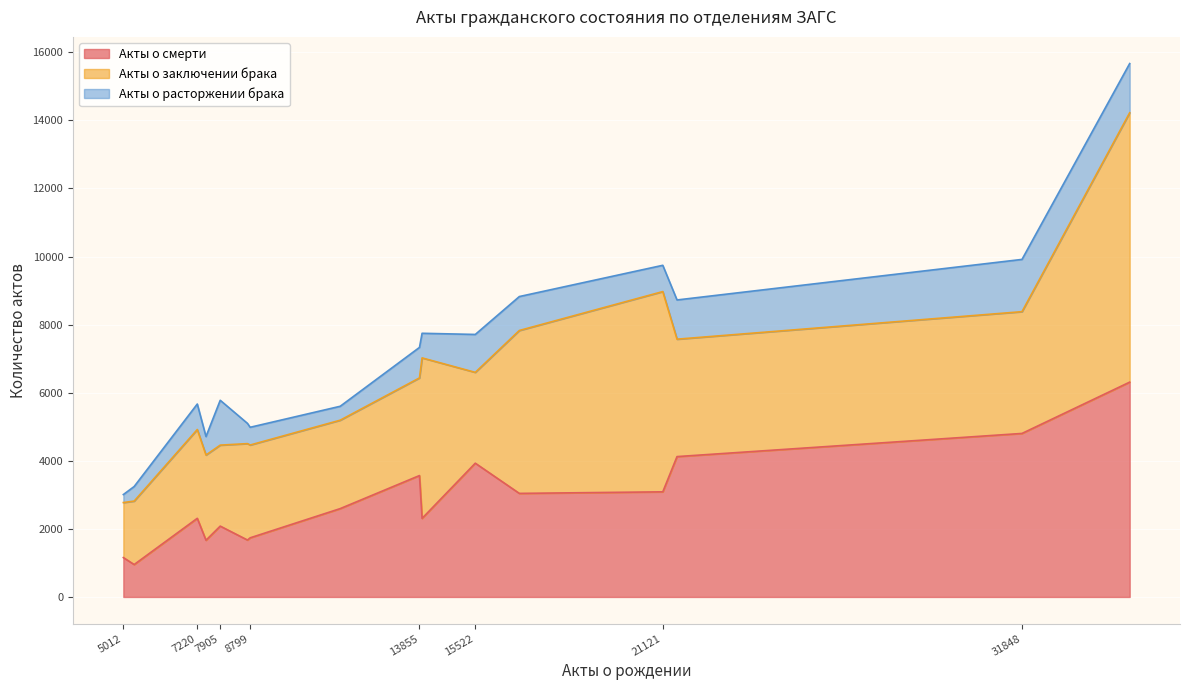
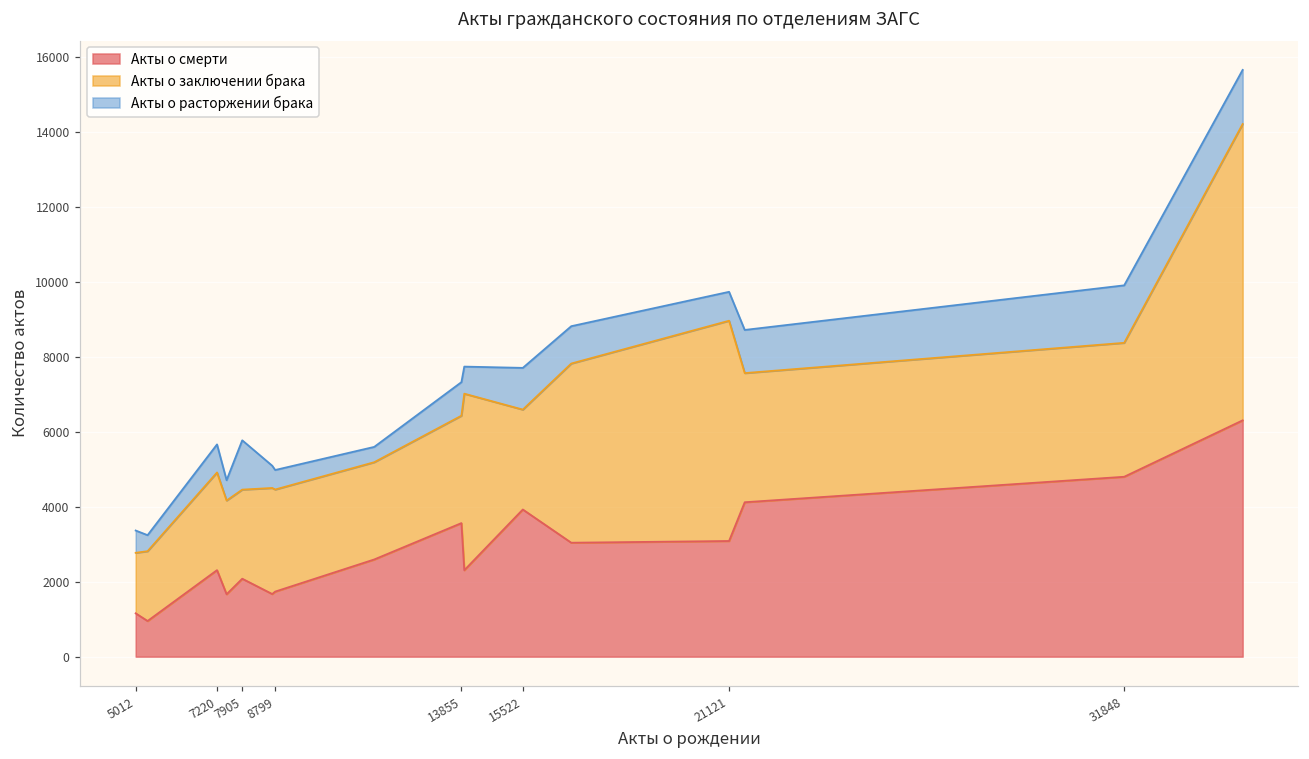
Акты о расторжении брака, 5012: 200 -> 600
